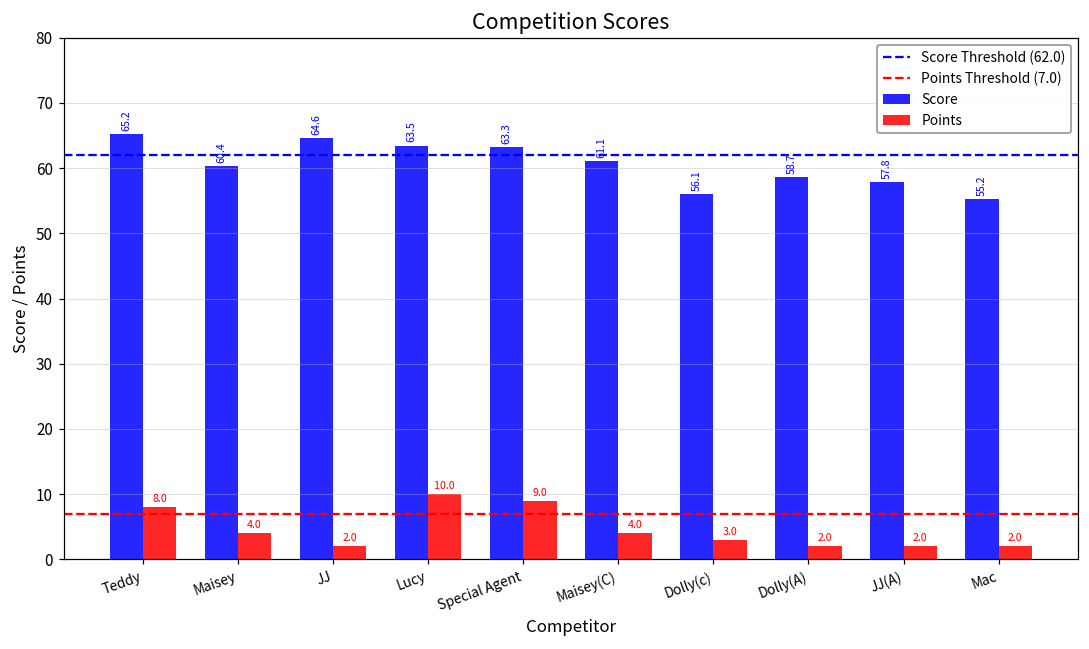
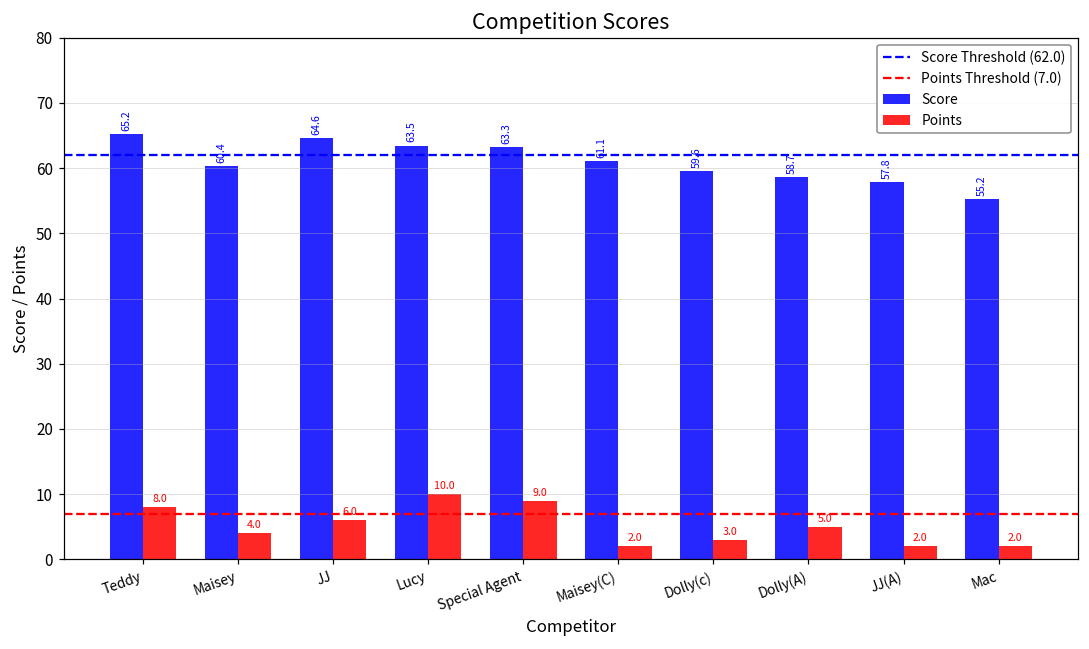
Points, JJ: 2.0 -> 6.0
Points, Maisey(C): 4.0 -> 2.0
Score, Dolly(c): 56.1 -> 59.6
Points, Dolly(A): 2.0 -> 5.0
